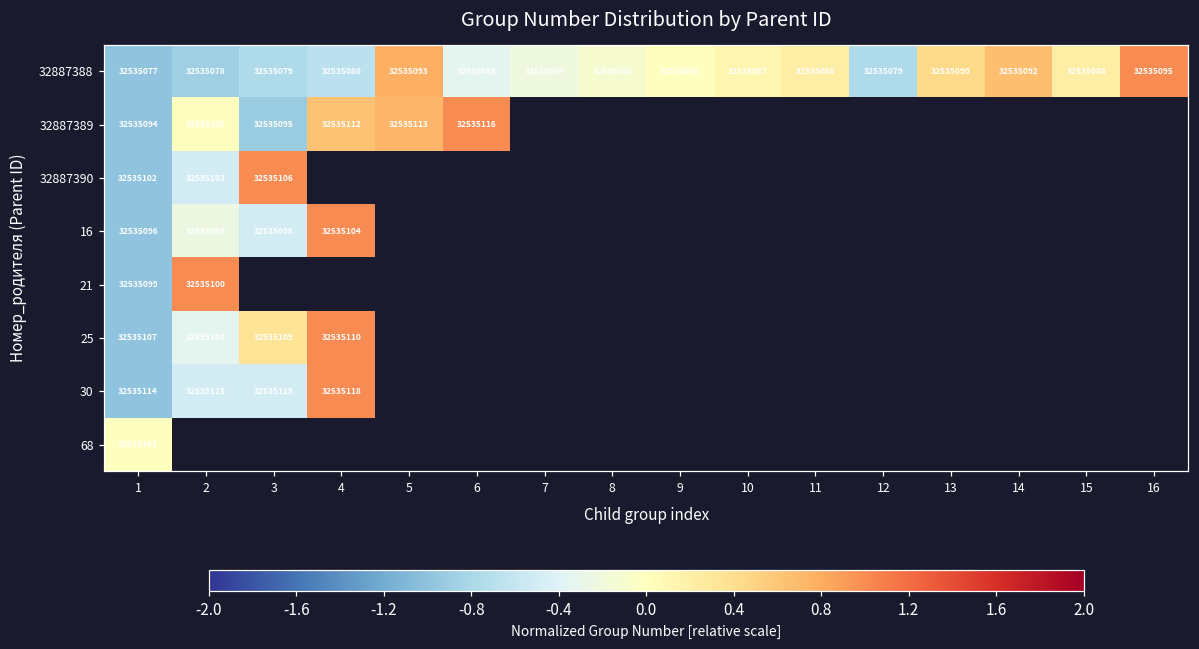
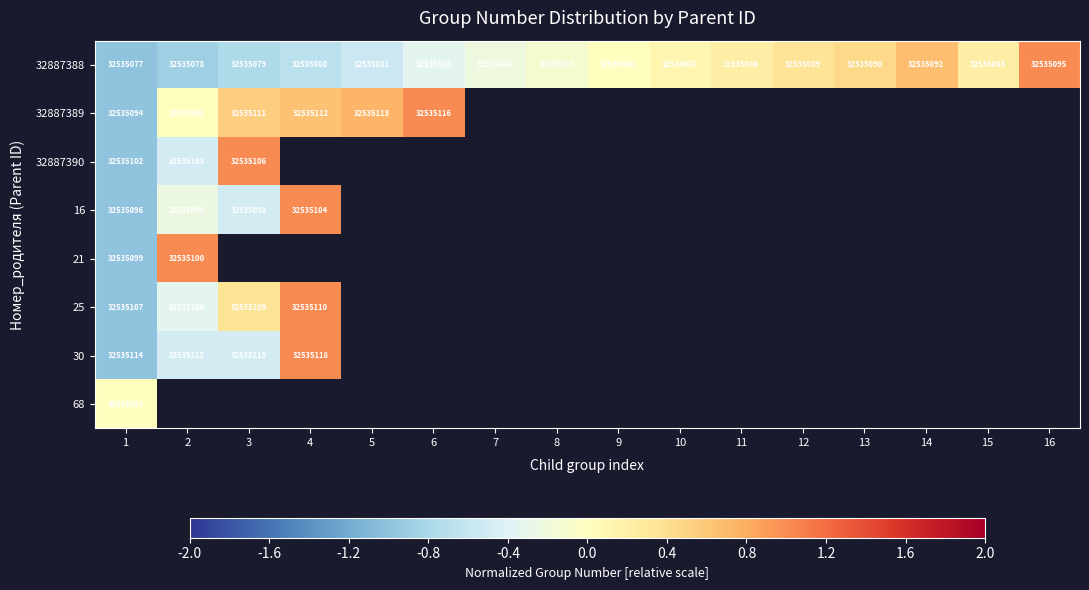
32887388, 5: 32535093 -> 32535081
32887388, 12: 32535079 -> 32535089
32887389, 3: 32535095 -> 32535111
